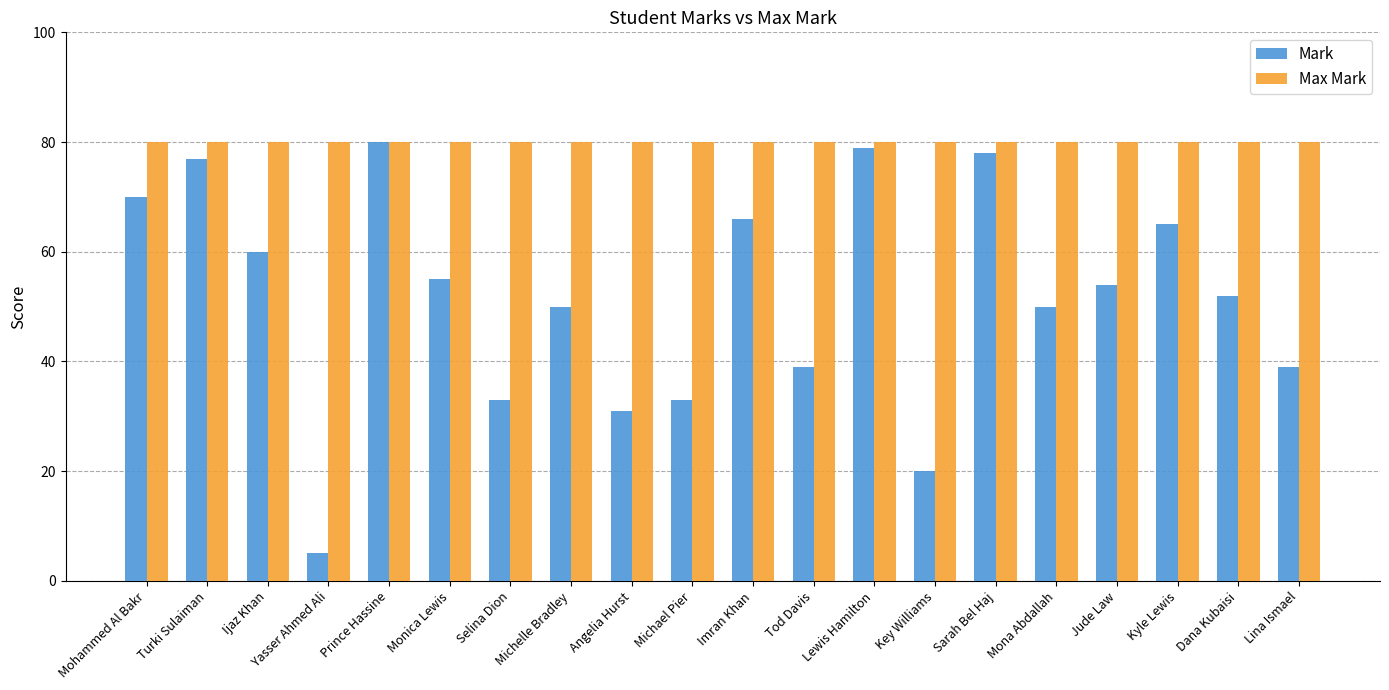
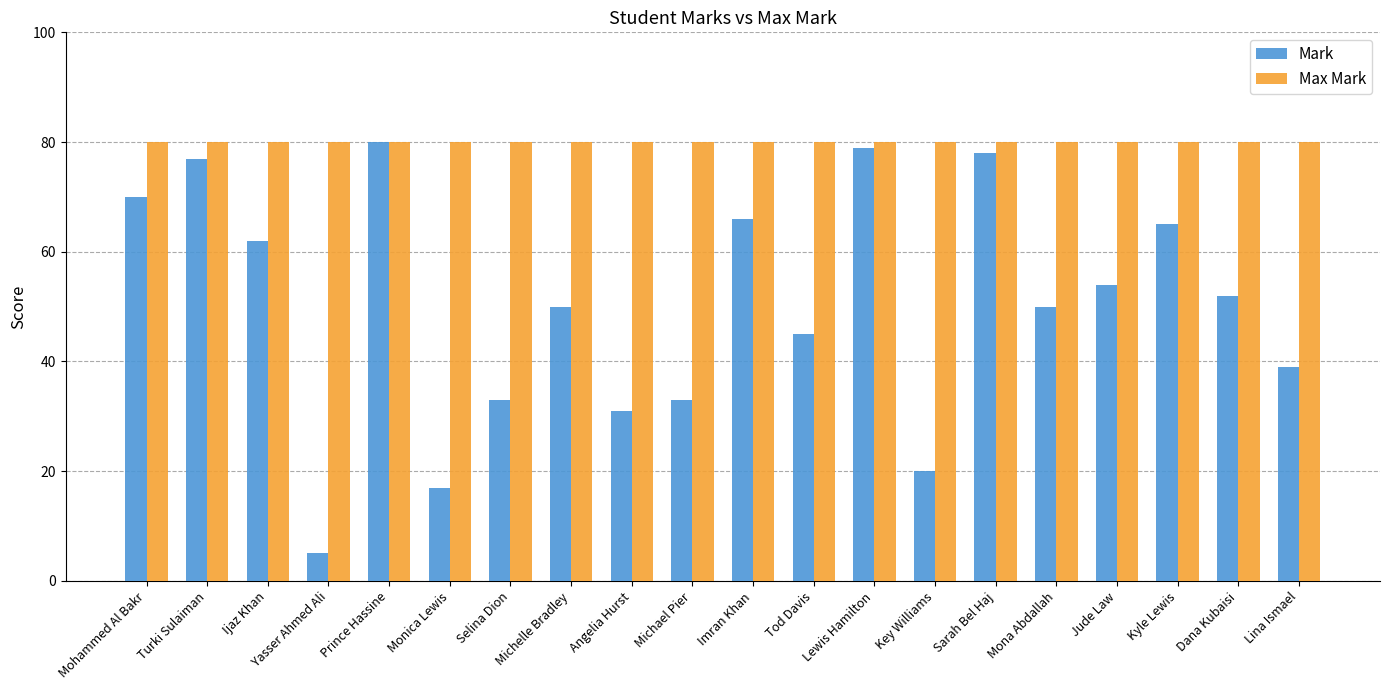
Mark, Ijaz Khan: 60 -> 62
Mark, Monica Lewis: 55 -> 17
Mark, Tod Davis: 39 -> 45
